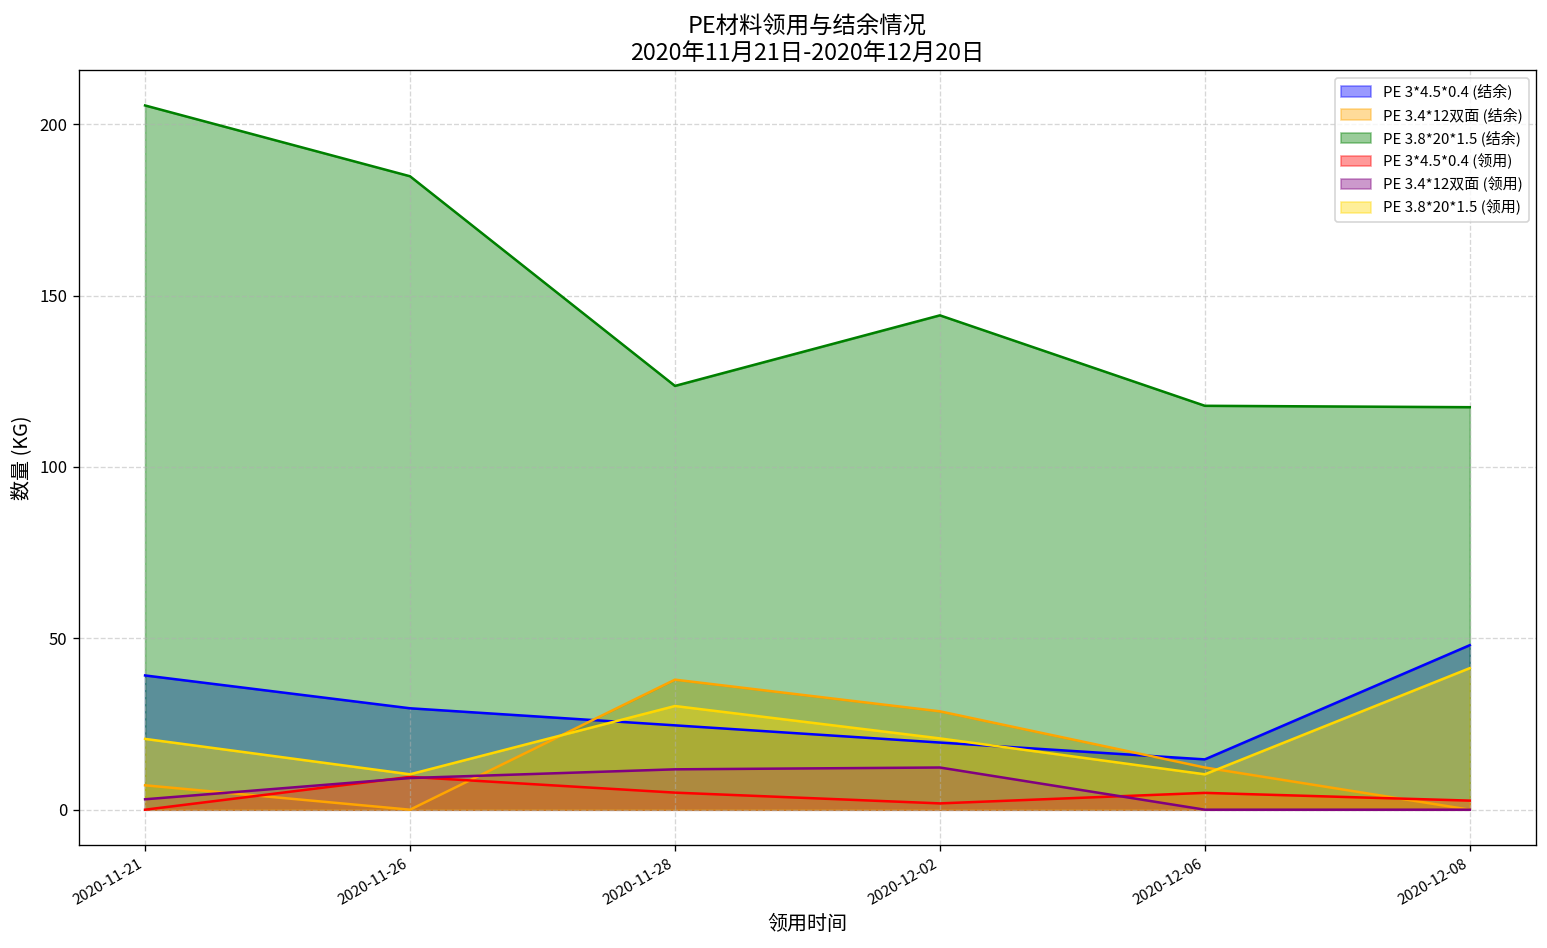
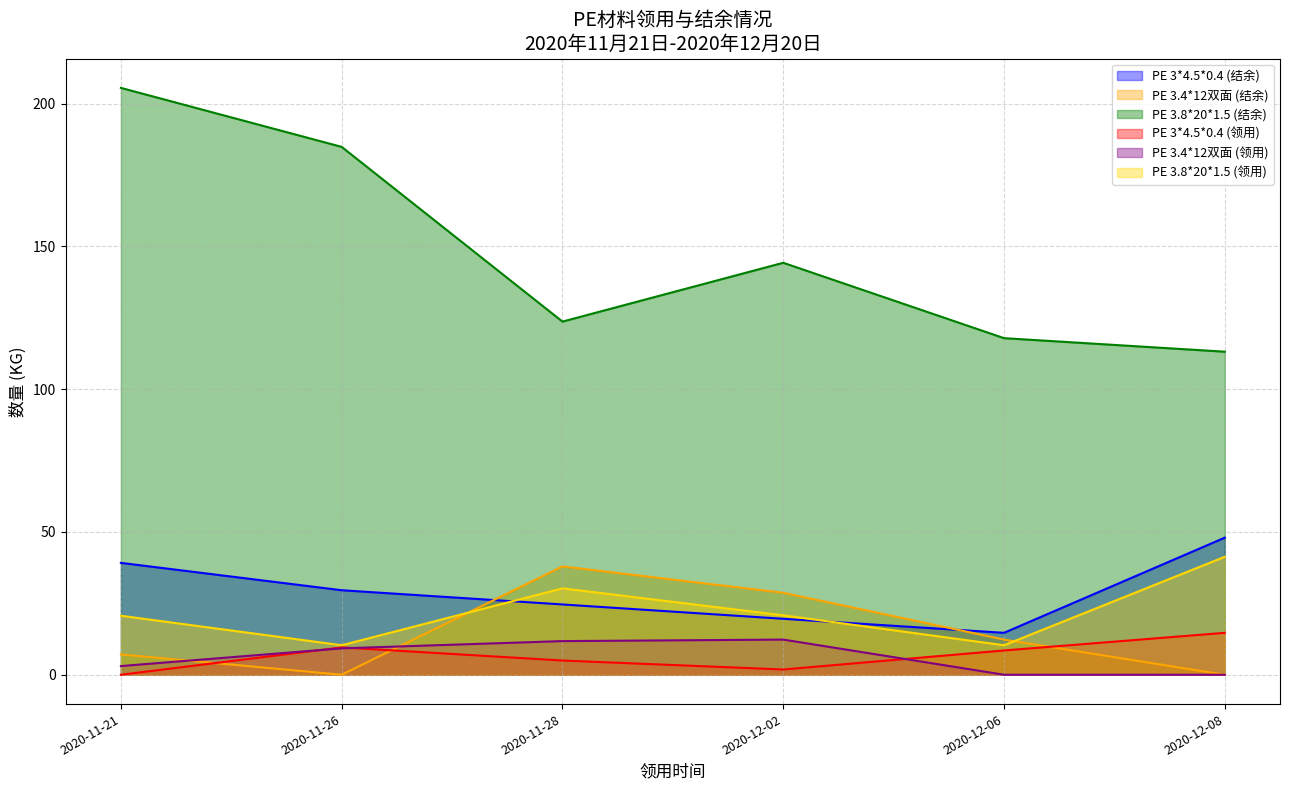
PE 3*4.5*0.4 (领用), 2020-12-06: 5 -> 9
PE 3.8*20*1.5 (结余), 2020-12-08: 117 -> 113
PE 3*4.5*0.4 (领用), 2020-12-08: 3 -> 15
